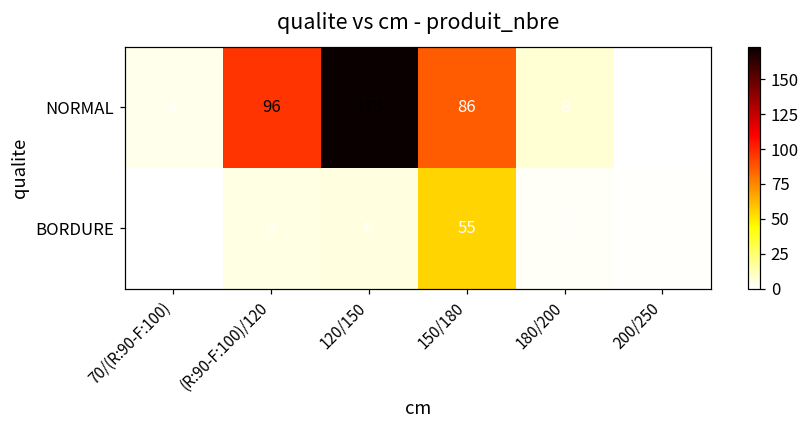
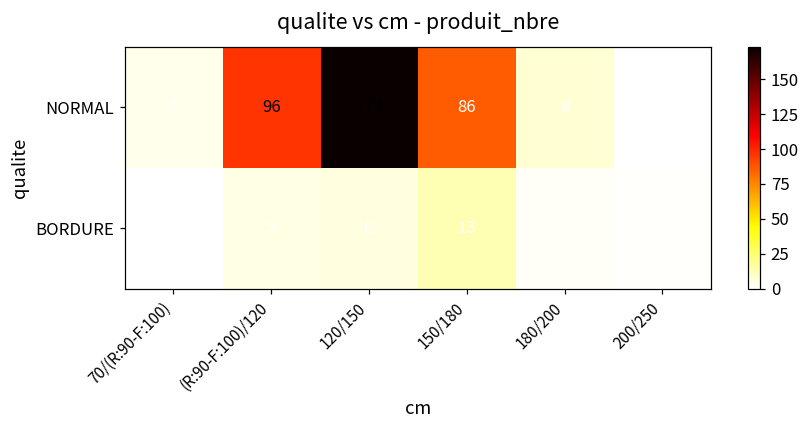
BORDURE, 150/180: 55 -> 13
